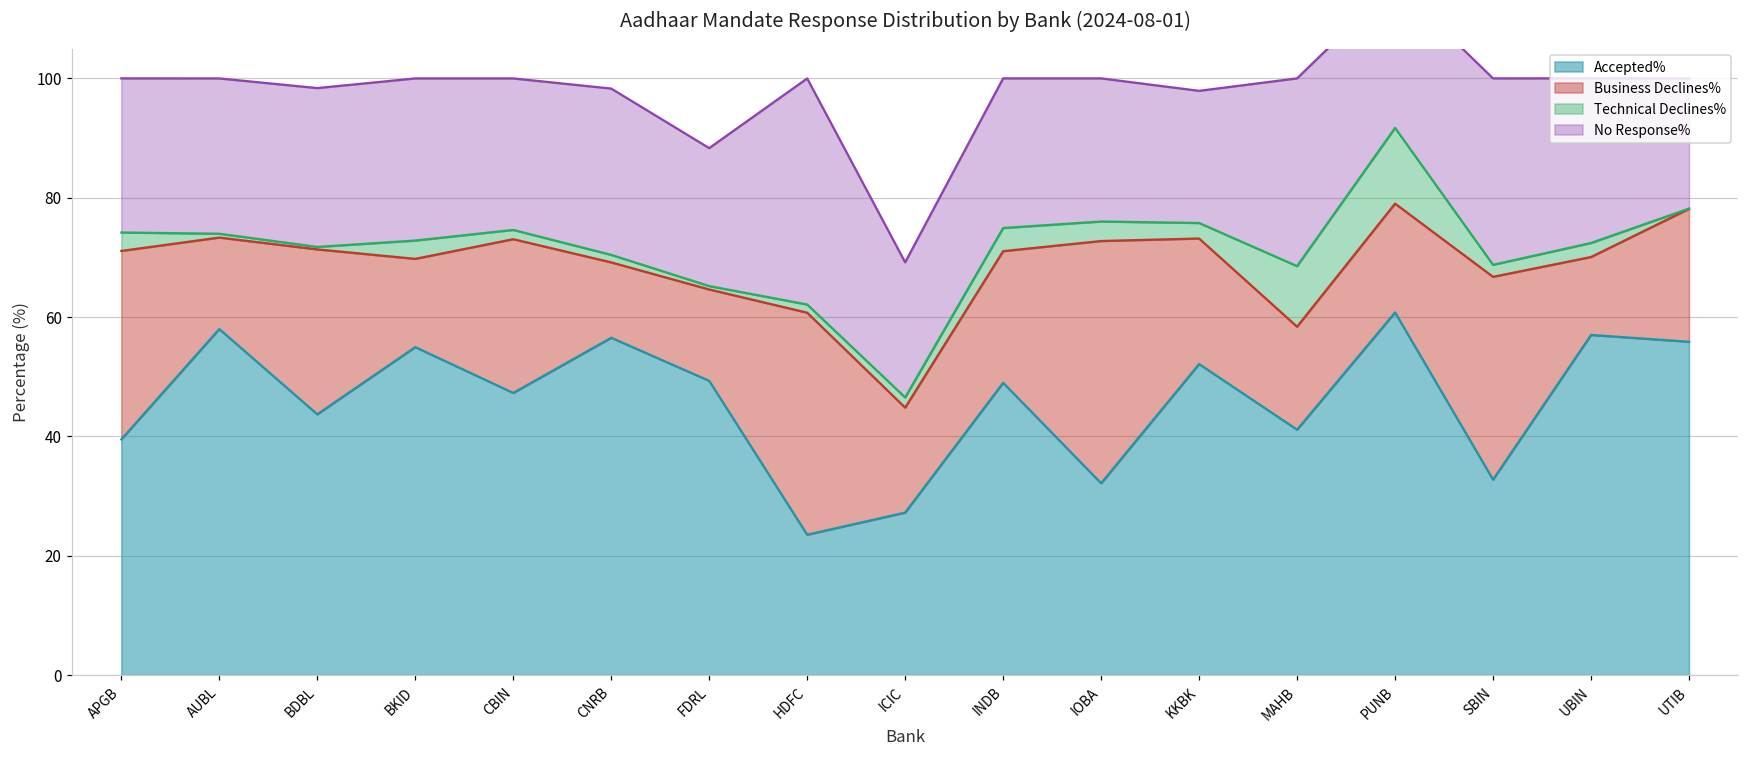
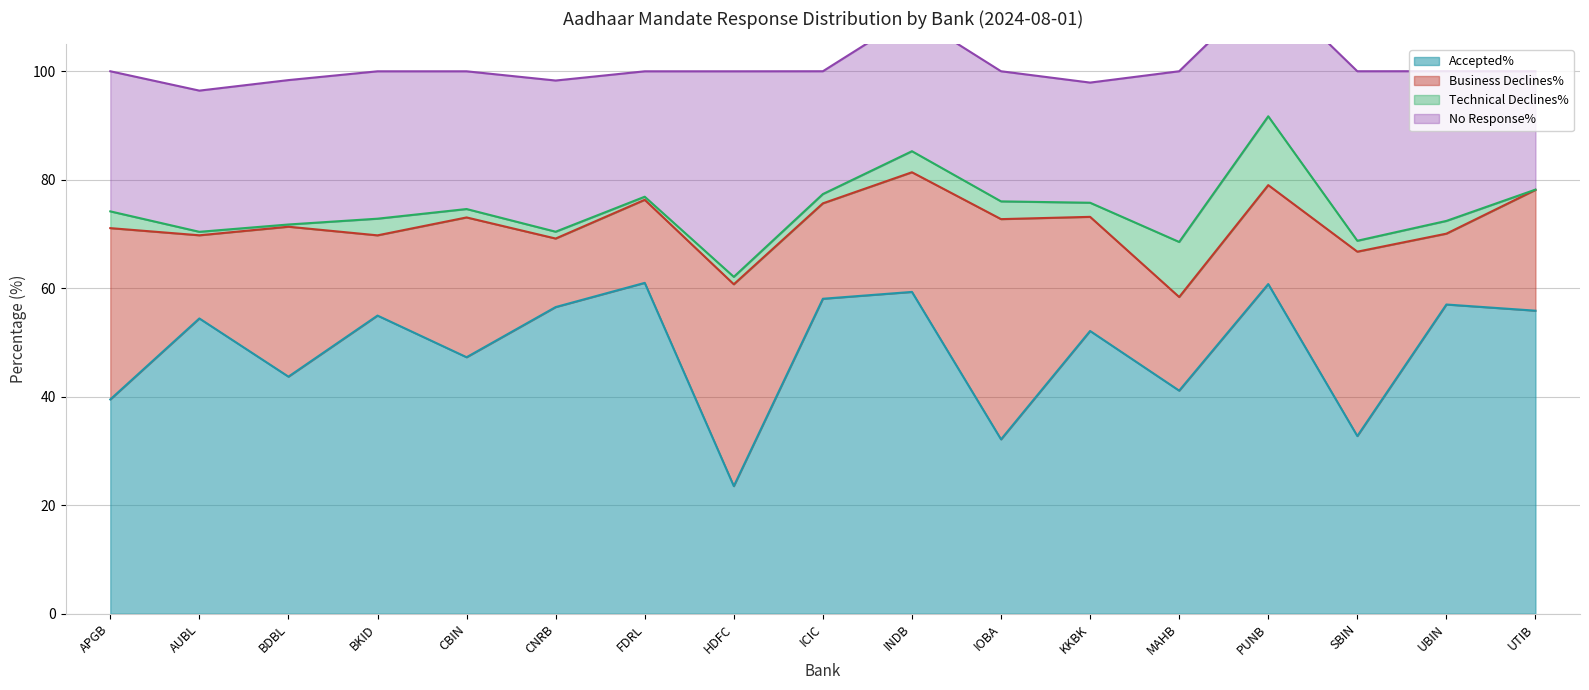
Accepted%, AUBL: 58 -> 54
Accepted%, FDRL: 49 -> 61
Accepted%, ICIC: 27 -> 58
Accepted%, INDB: 49 -> 59
